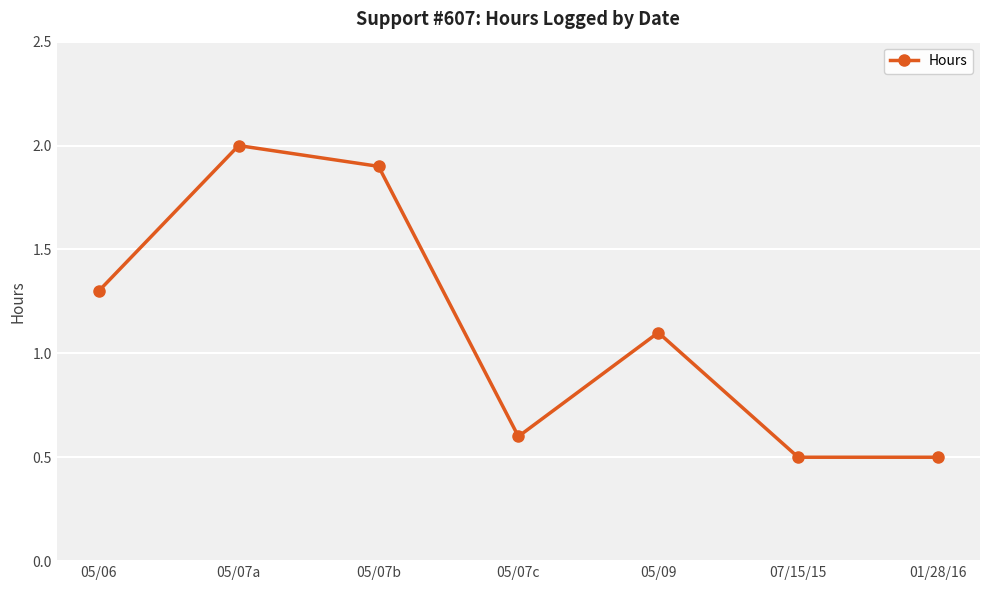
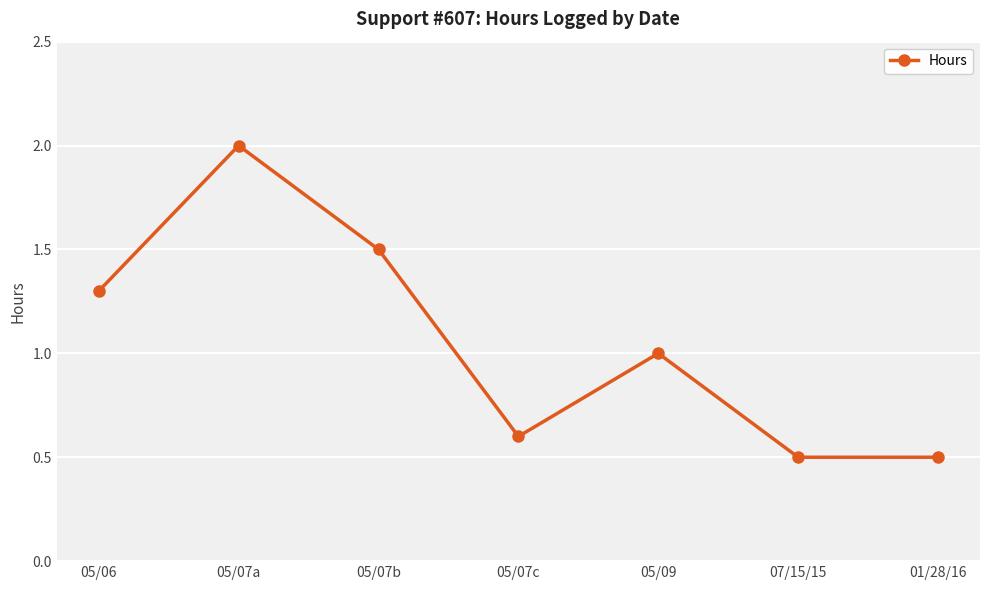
05/07b: 1.9 -> 1.5
05/09: 1.1 -> 1.0
